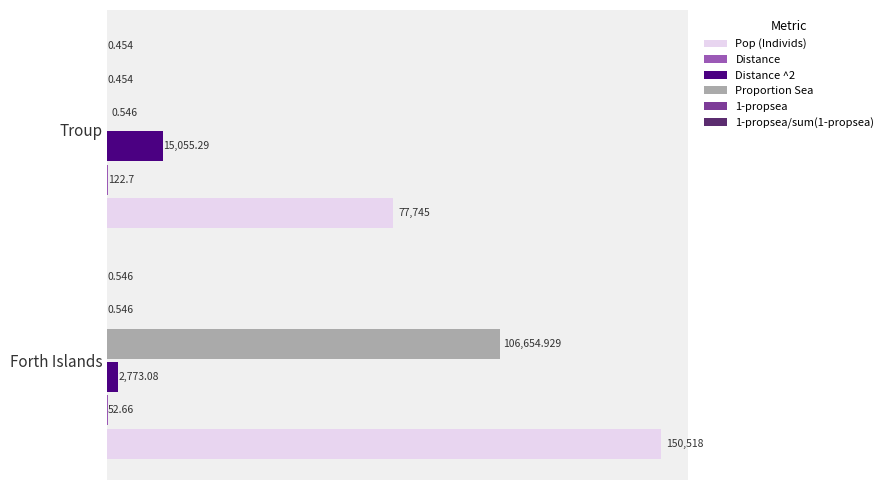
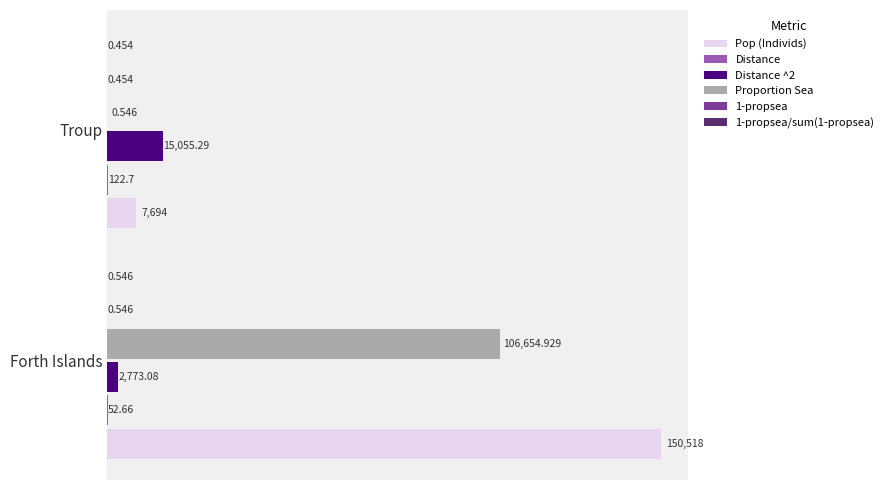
Pop (Individs), Troup: 77,745 -> 7,694
